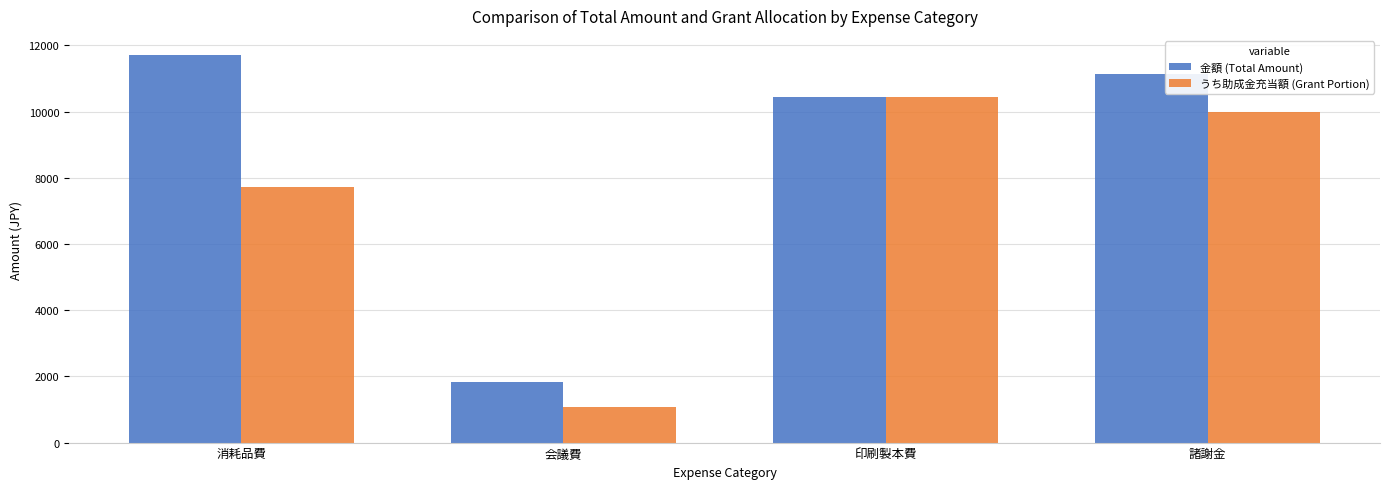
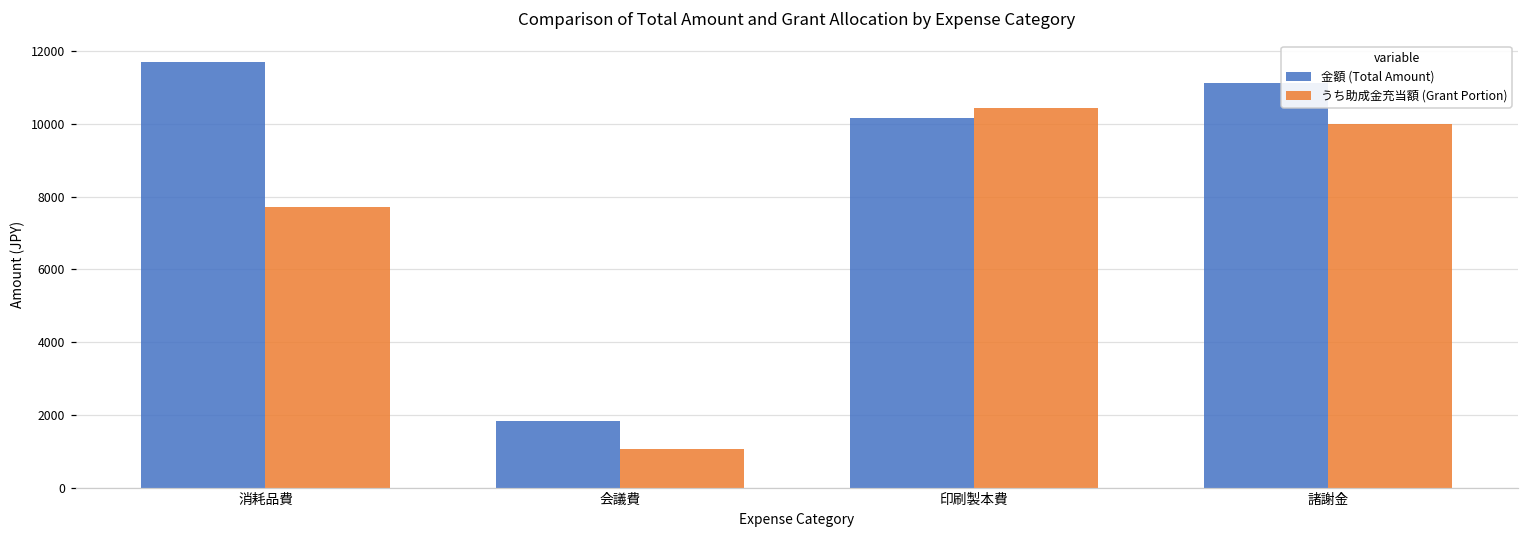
金額 (Total Amount), 印刷製本費: 10400 -> 10100
